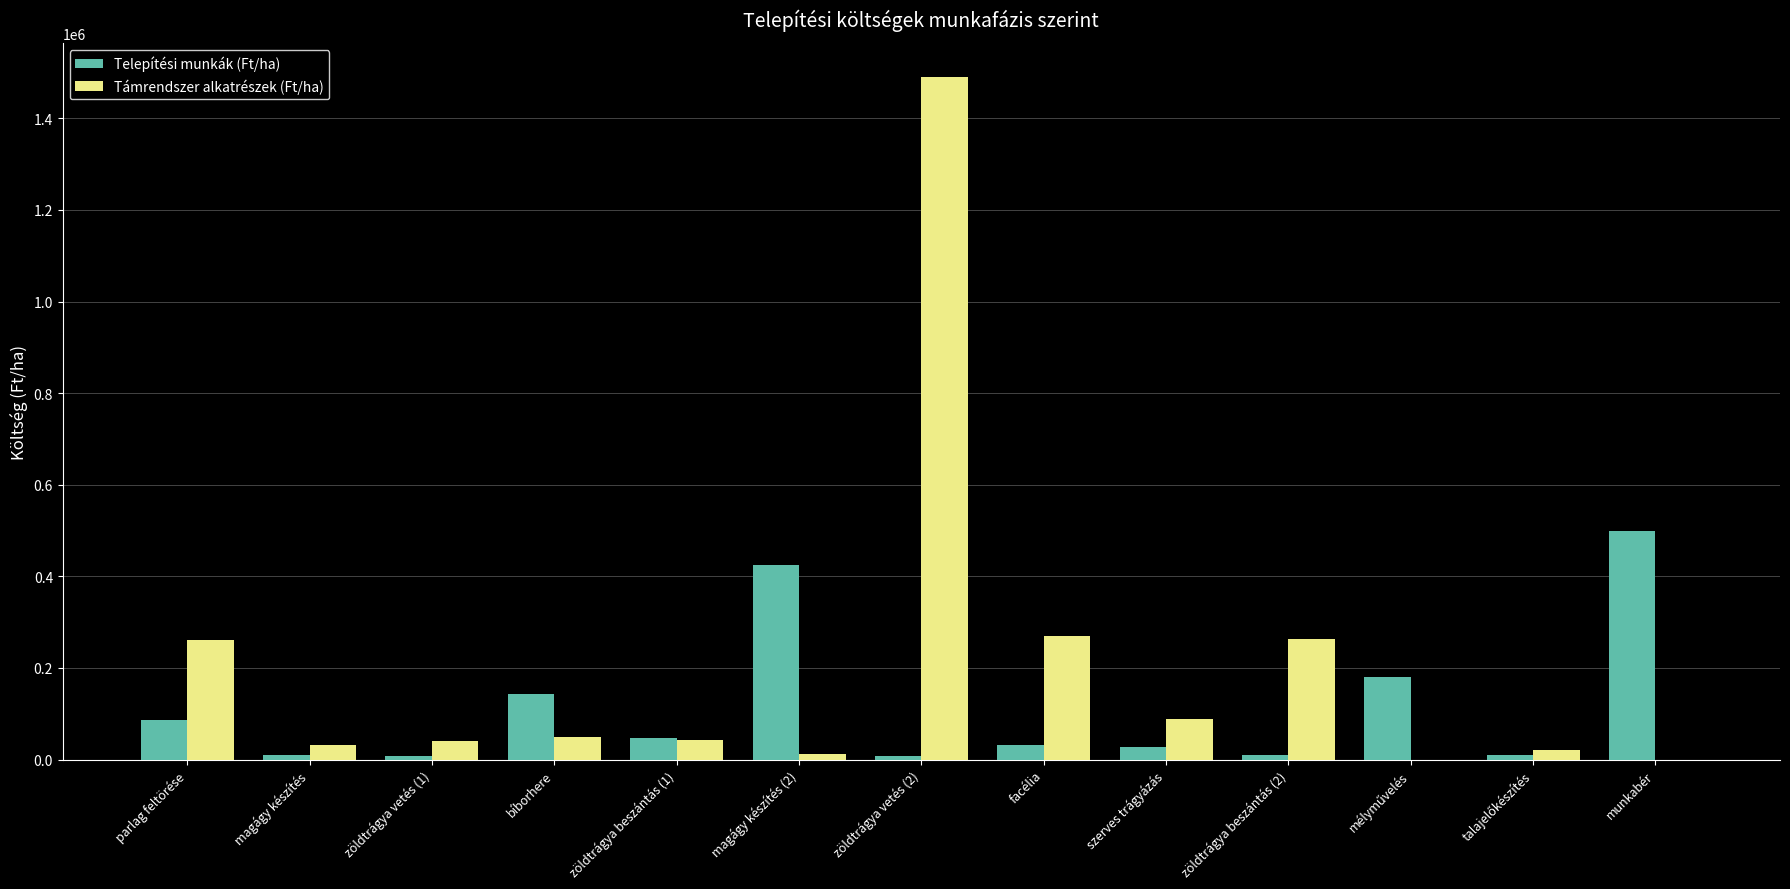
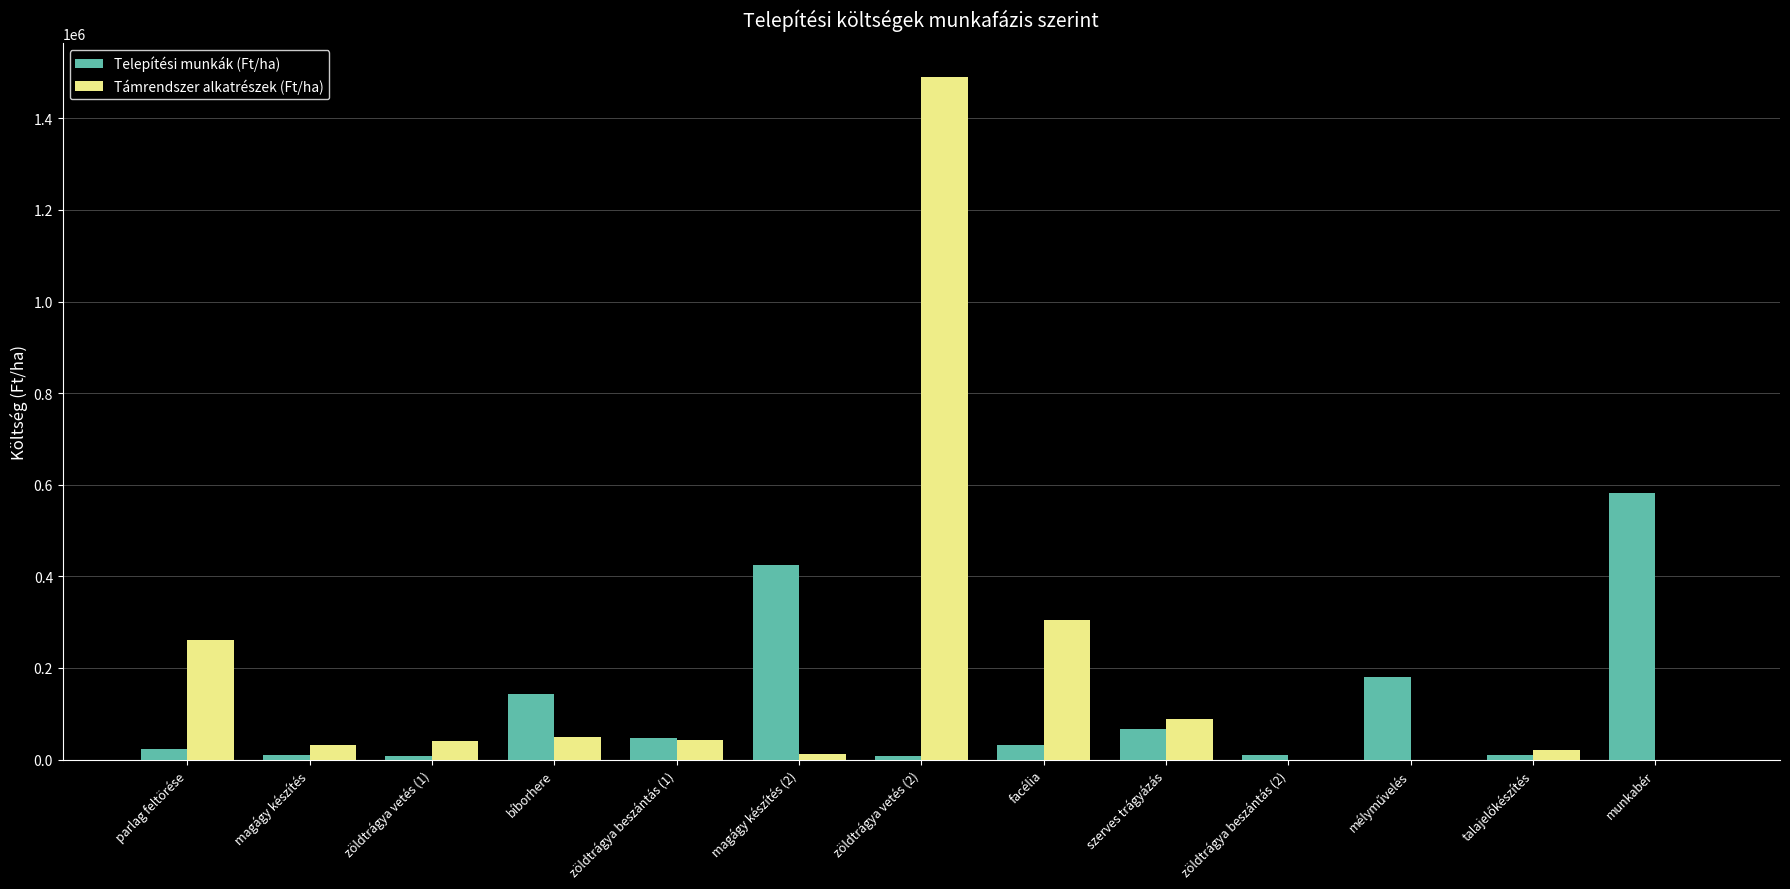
Telepítési munkák (Ft/ha), parlag feltörése: 90000 -> 20000
Támrendszer alkatrészek (Ft/ha), facélia: 270000 -> 300000
Telepítési munkák (Ft/ha), szerves trágyázás: 30000 -> 70000
Támrendszer alkatrészek (Ft/ha), zöldtrágya beszántás (2): 260000 -> 0
Telepítési munkák (Ft/ha), munkabér: 500000 -> 580000
